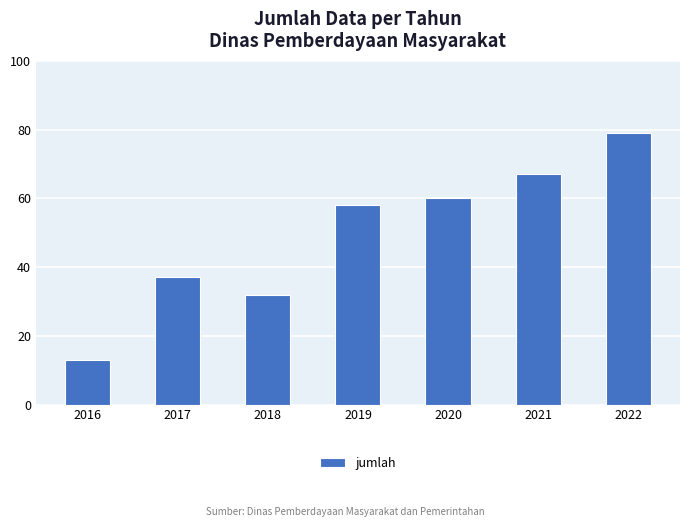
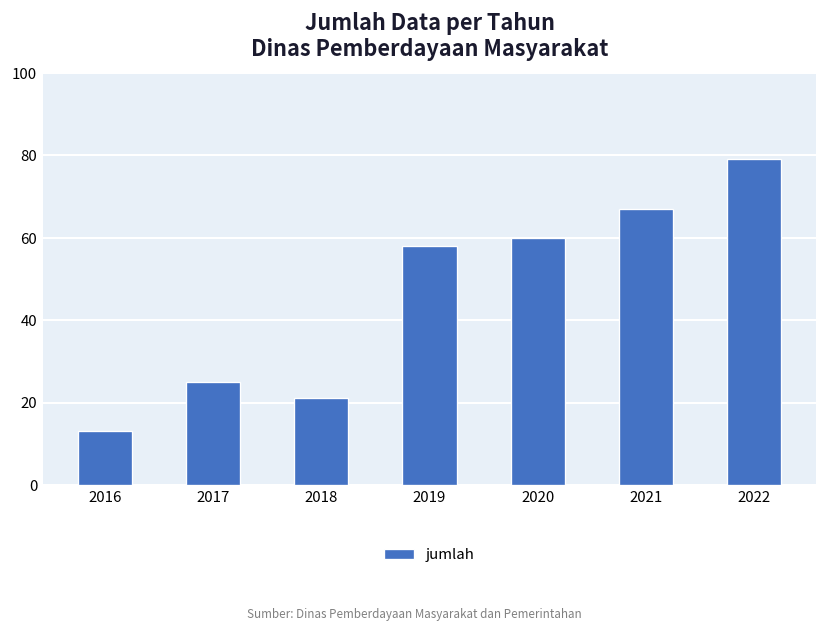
2017: 37 -> 25
2018: 32 -> 21
